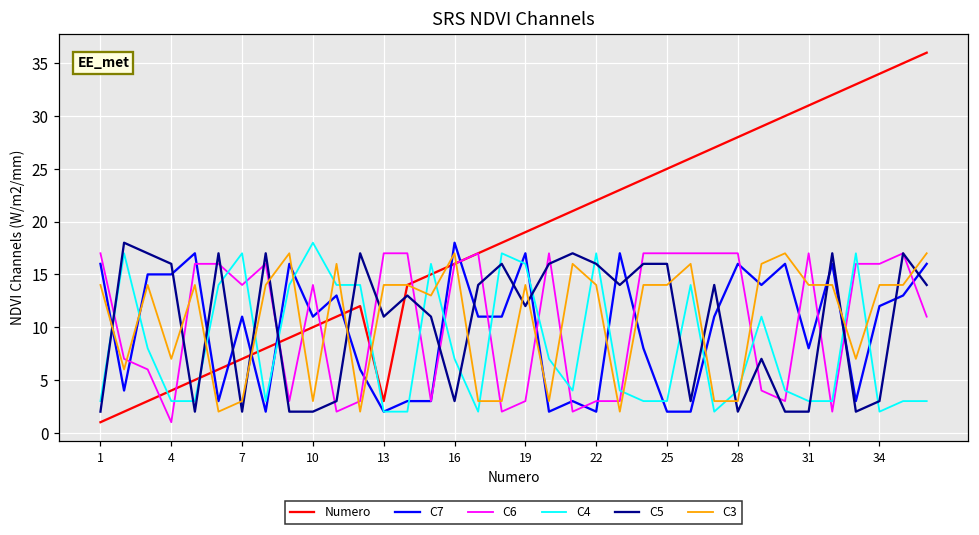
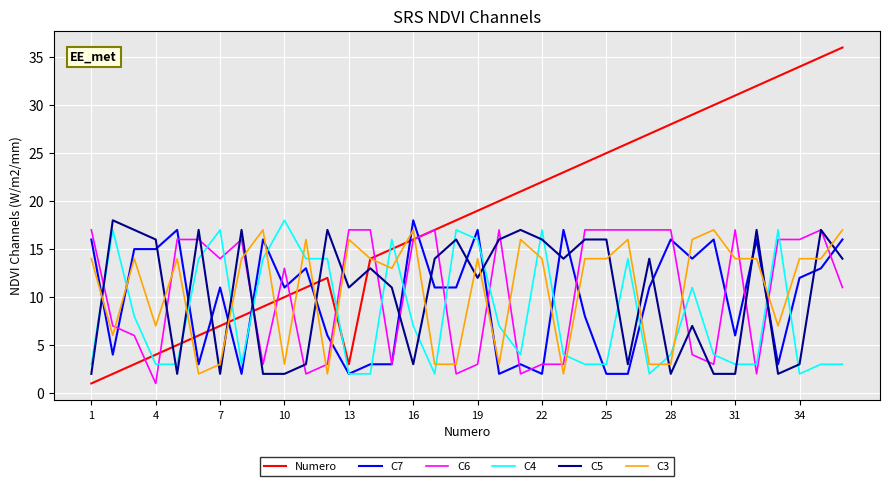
C6, 10: 14 -> 13
C3, 13: 14 -> 16
C7, 31: 8 -> 6
